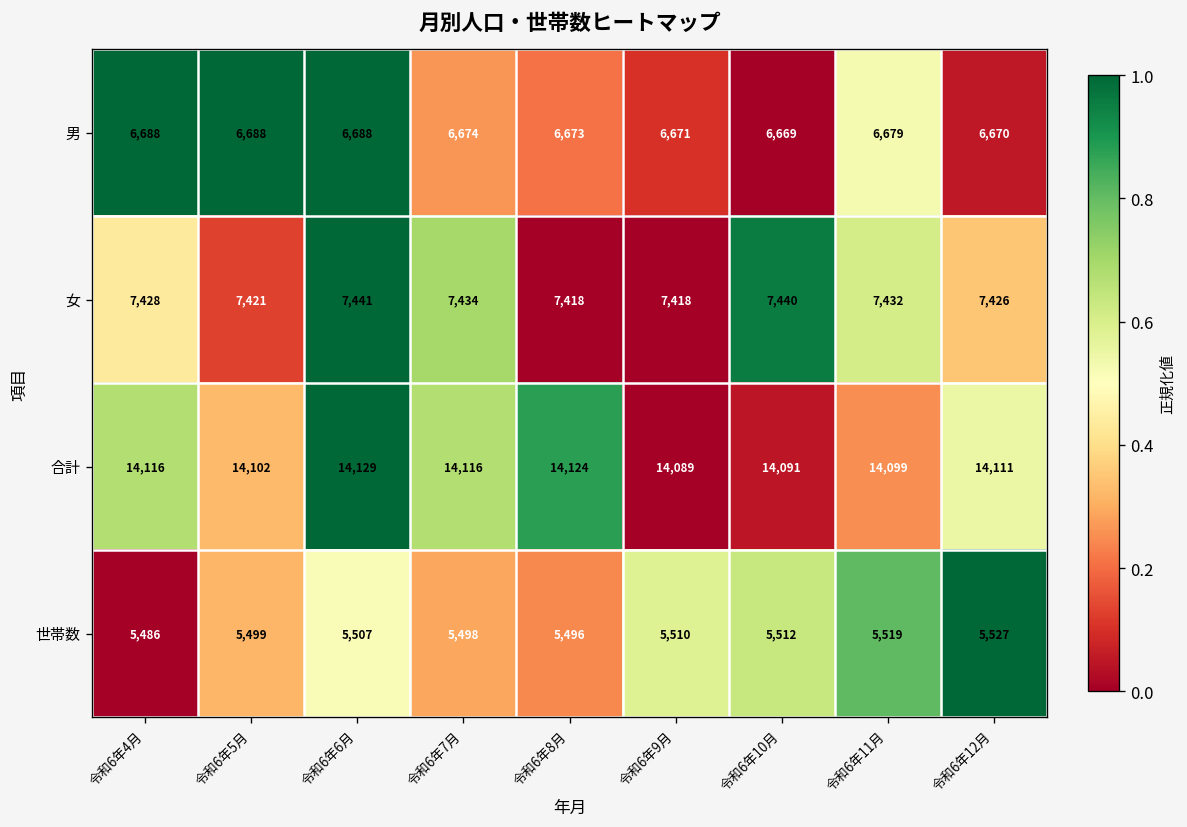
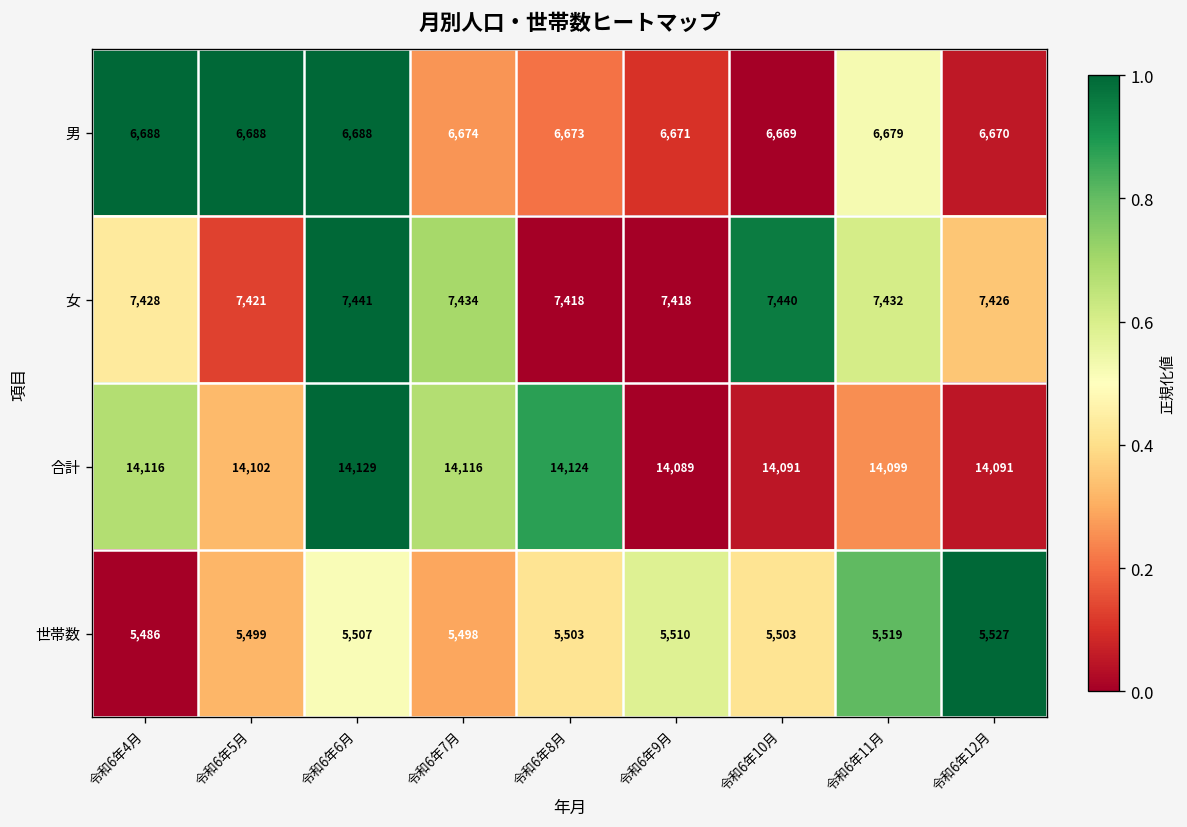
合計, 令和6年12月: 14,111 -> 14,091
世帯数, 令和6年8月: 5,496 -> 5,503
世帯数, 令和6年10月: 5,512 -> 5,503
